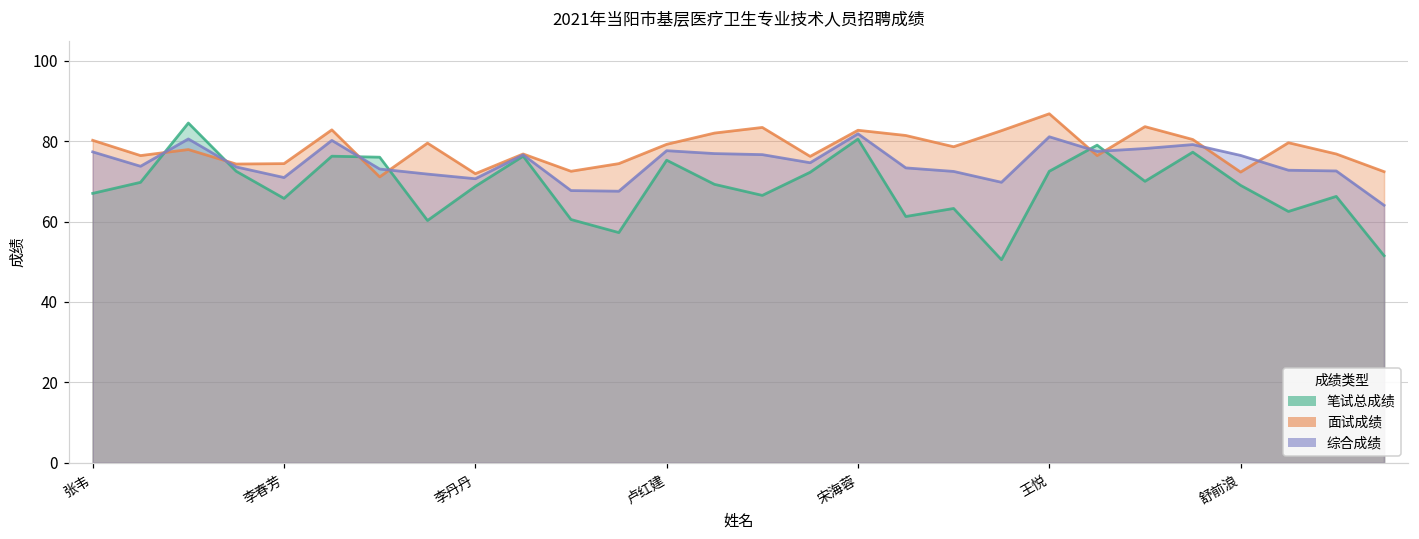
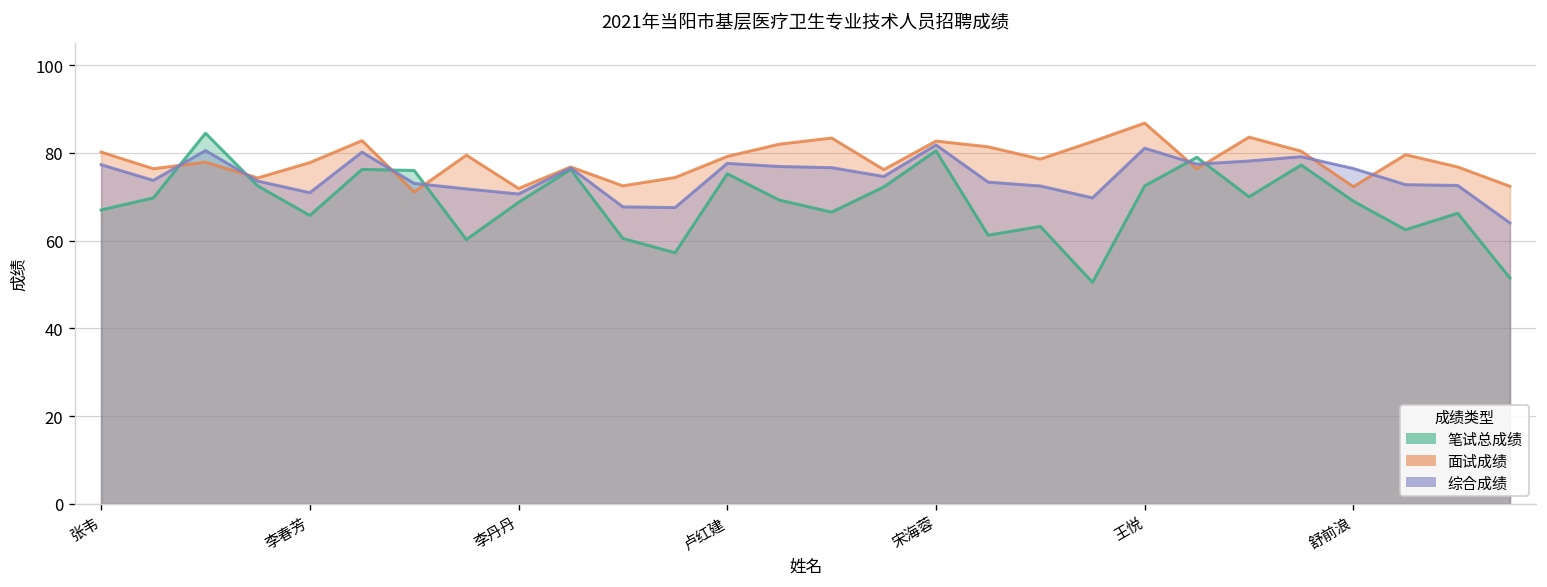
面试成绩, 李春芳: 74 -> 78
